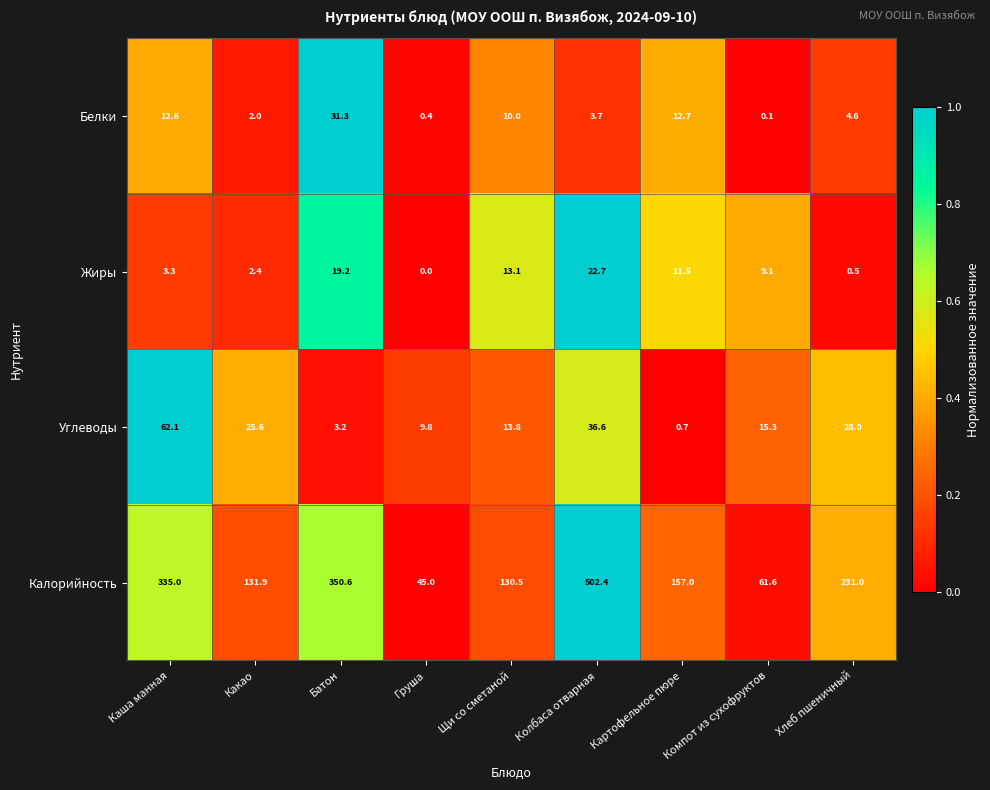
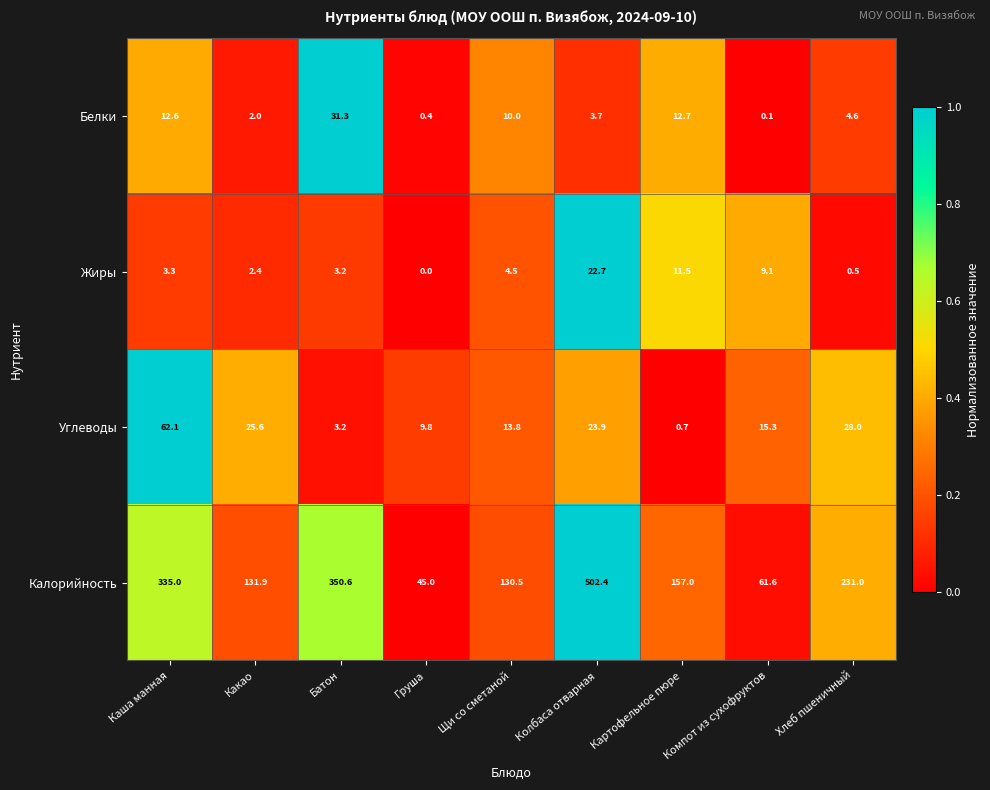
Жиры, Батон: 19.2 -> 3.2
Жиры, Щи со сметаной: 13.1 -> 4.5
Углеводы, Колбаса отварная: 36.6 -> 23.9
